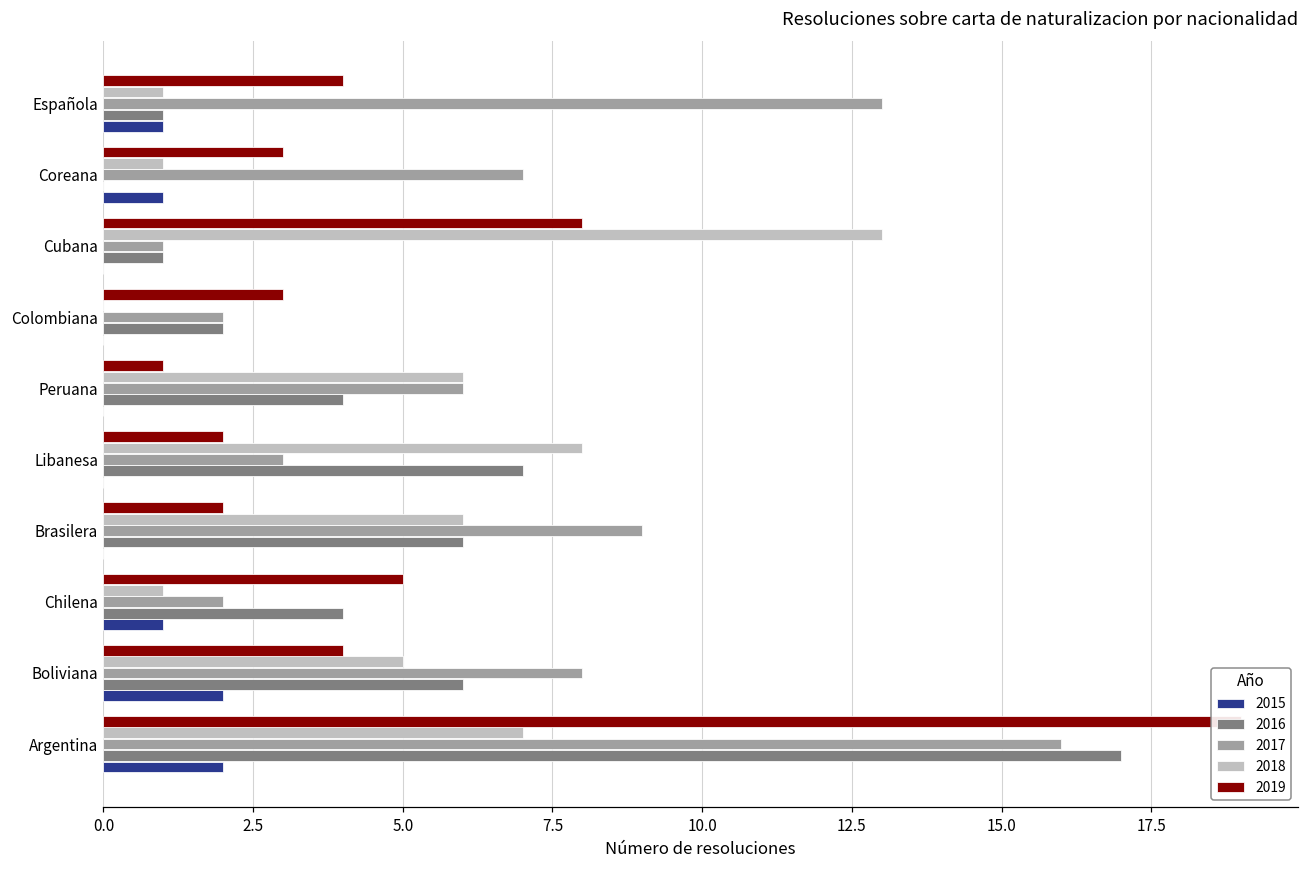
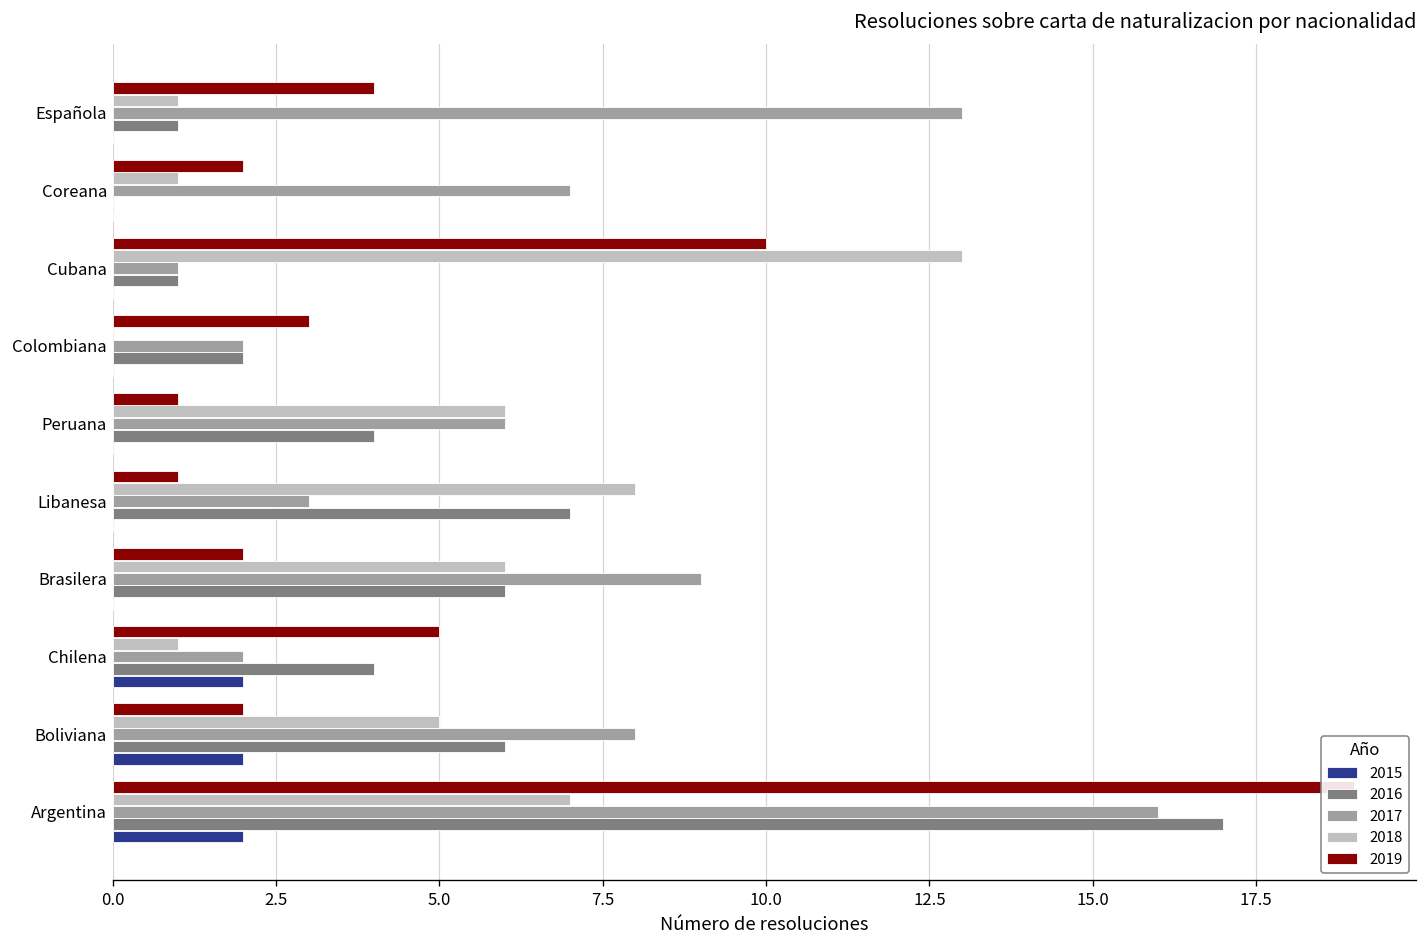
2015, Española: 1 -> 0
2019, Coreana: 3 -> 2
2015, Coreana: 1 -> 0
2019, Cubana: 8 -> 10
2019, Libanesa: 2 -> 1
2015, Chilena: 1 -> 2
2019, Boliviana: 4 -> 2
